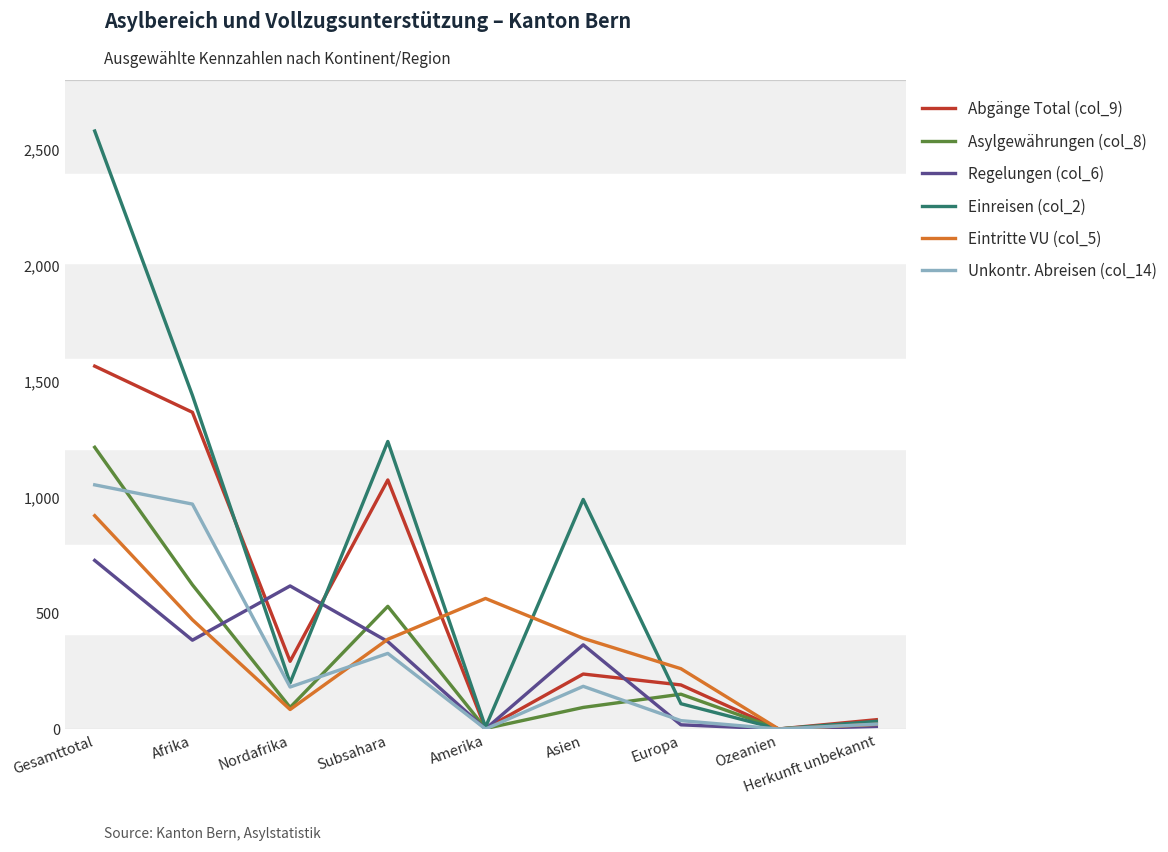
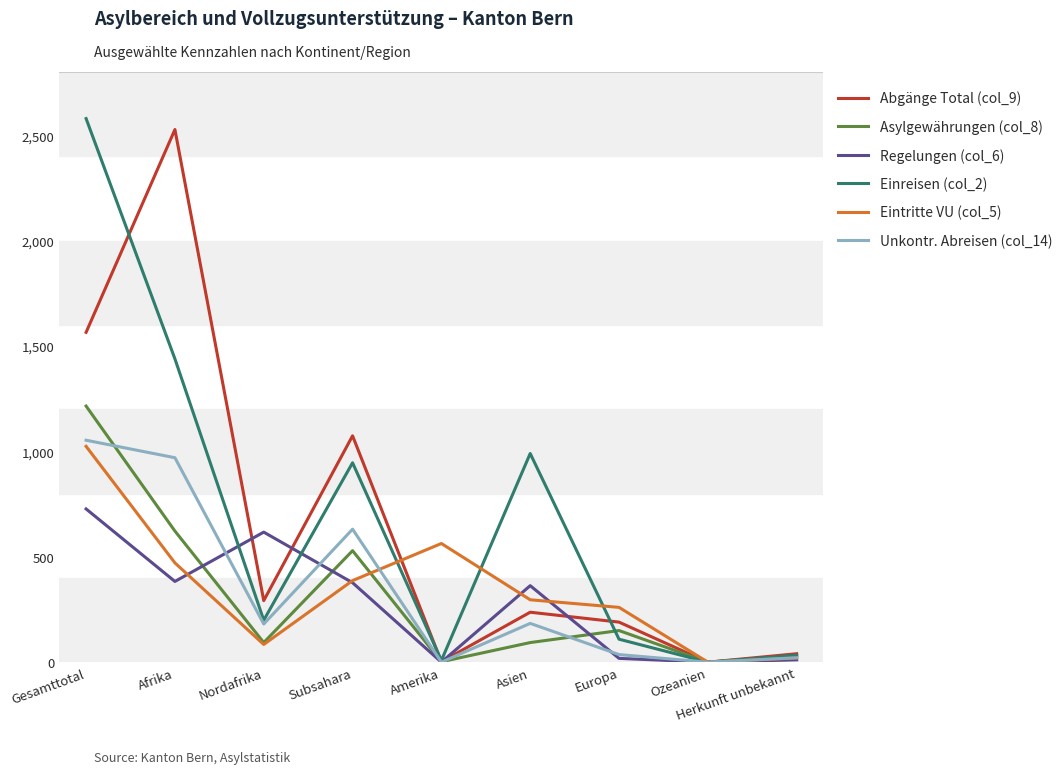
Eintritte VU (col_5), Gesamttotal: 920 -> 1,020
Abgänge Total (col_9), Afrika: 1,370 -> 2,530
Einreisen (col_2), Subsahara: 1,240 -> 950
Unkontr. Abreisen (col_14), Subsahara: 330 -> 630
Eintritte VU (col_5), Asien: 390 -> 300
